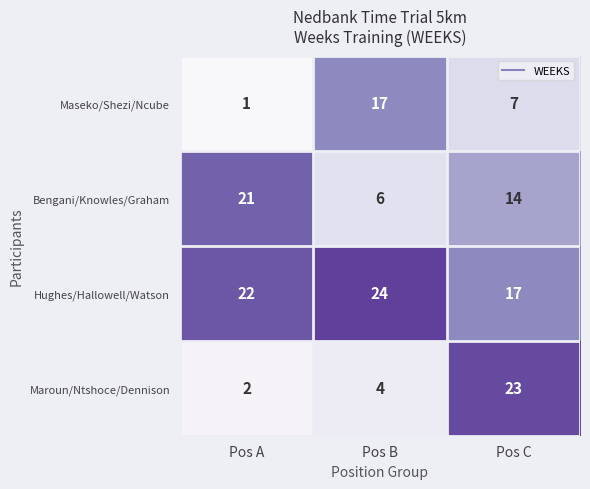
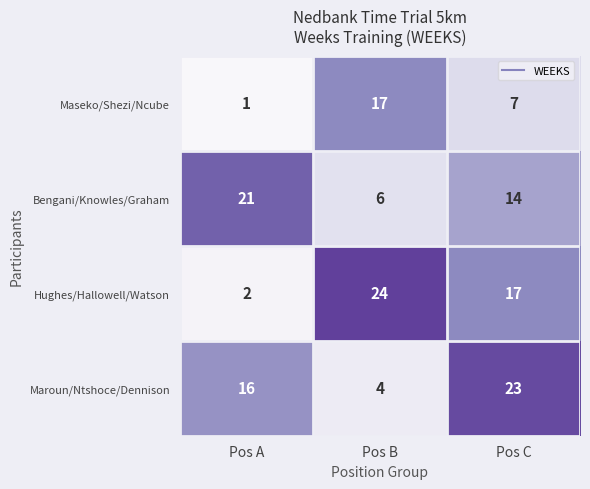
Hughes/Hallowell/Watson, Pos A: 22 -> 2
Maroun/Ntshoce/Dennison, Pos A: 2 -> 16
